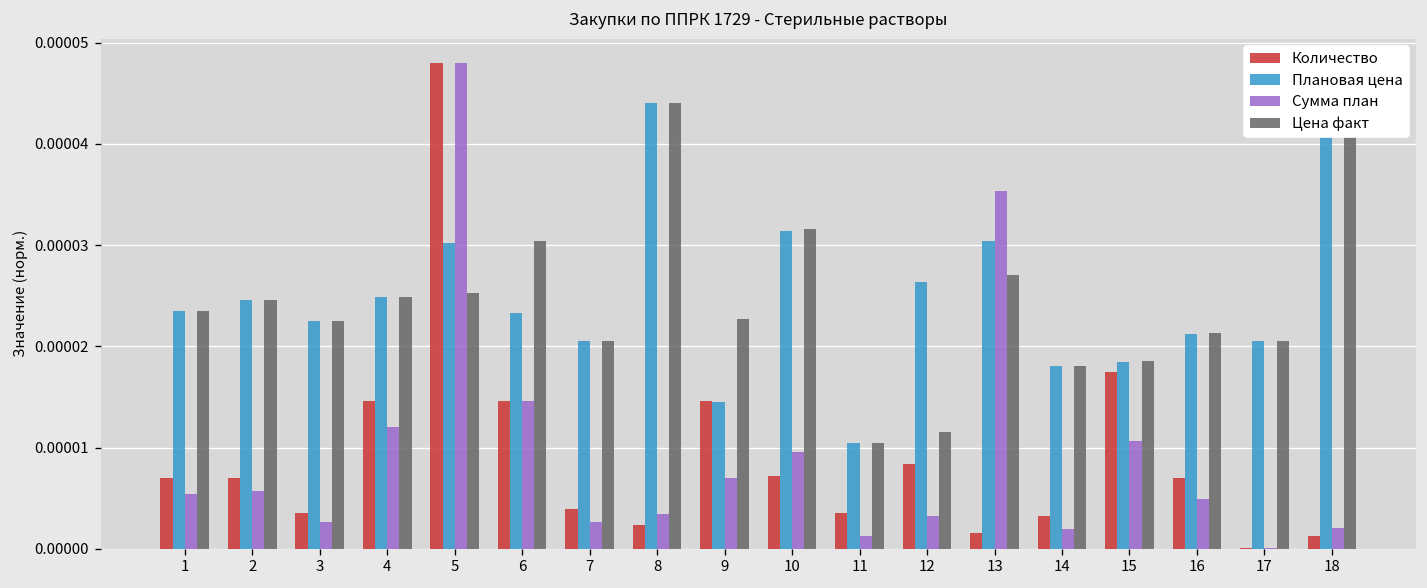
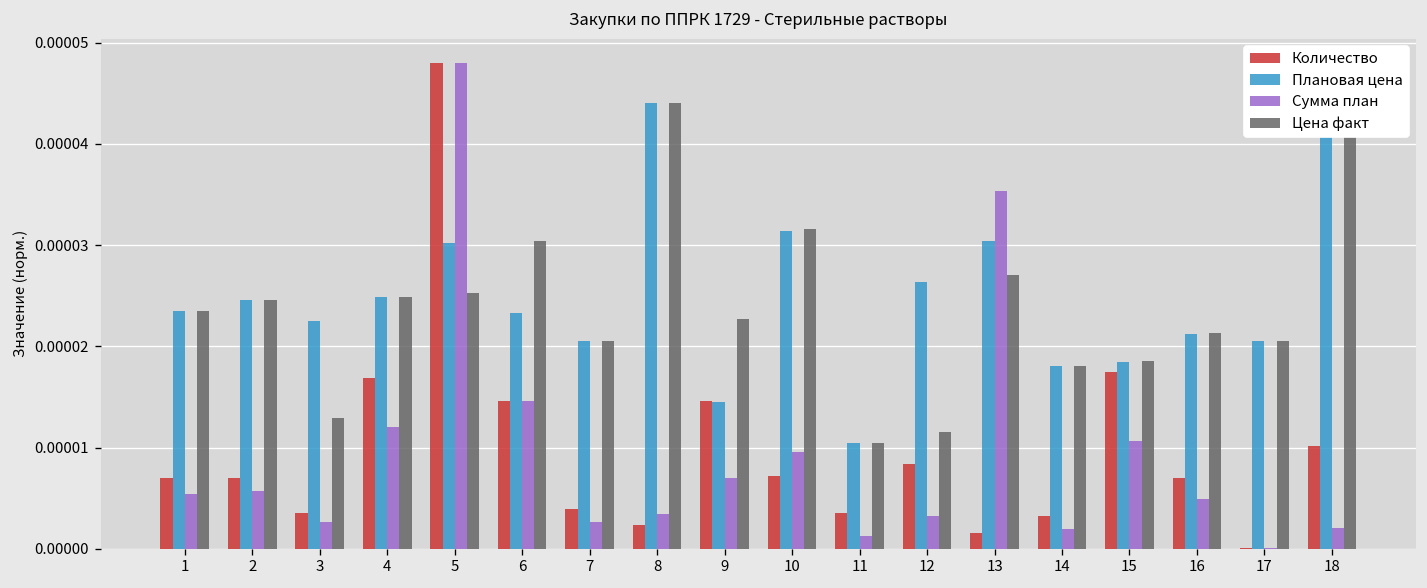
Цена факт, 3: 0.000023 -> 0.000013
Количество, 4: 0.000015 -> 0.000017
Количество, 18: 0.000001 -> 0.000010
